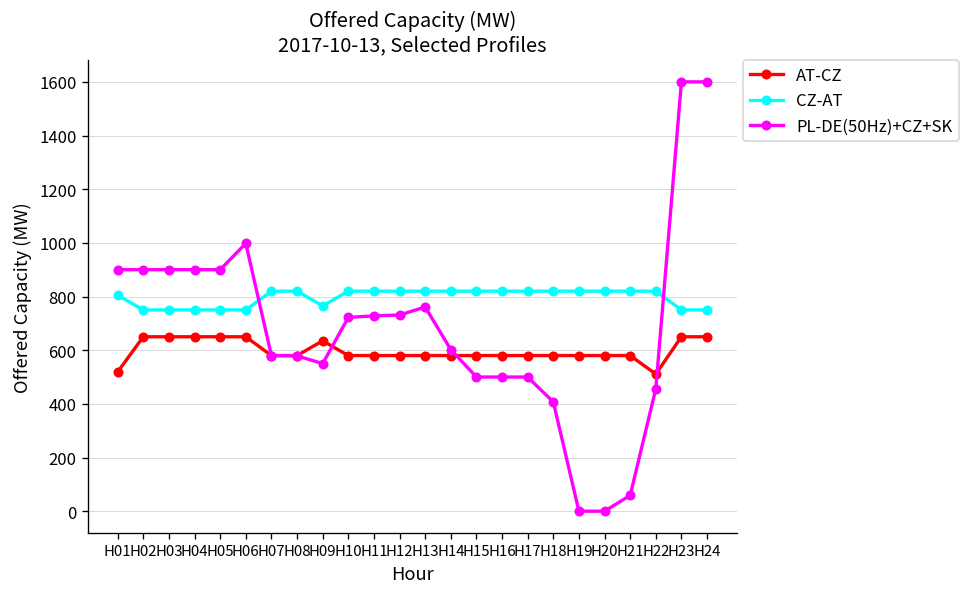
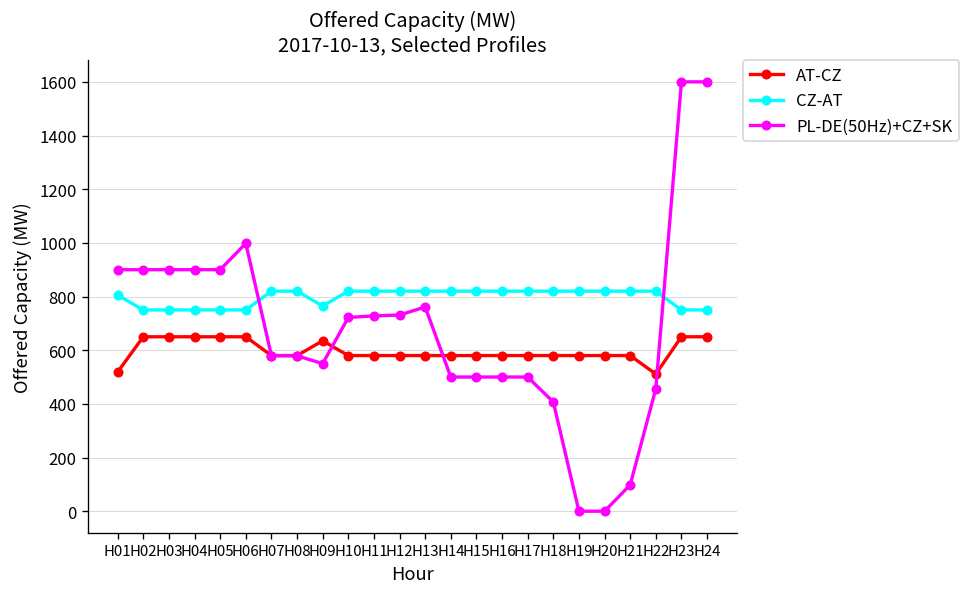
PL-DE(50Hz)+CZ+SK, H14: 600 -> 500
PL-DE(50Hz)+CZ+SK, H21: 60 -> 100
